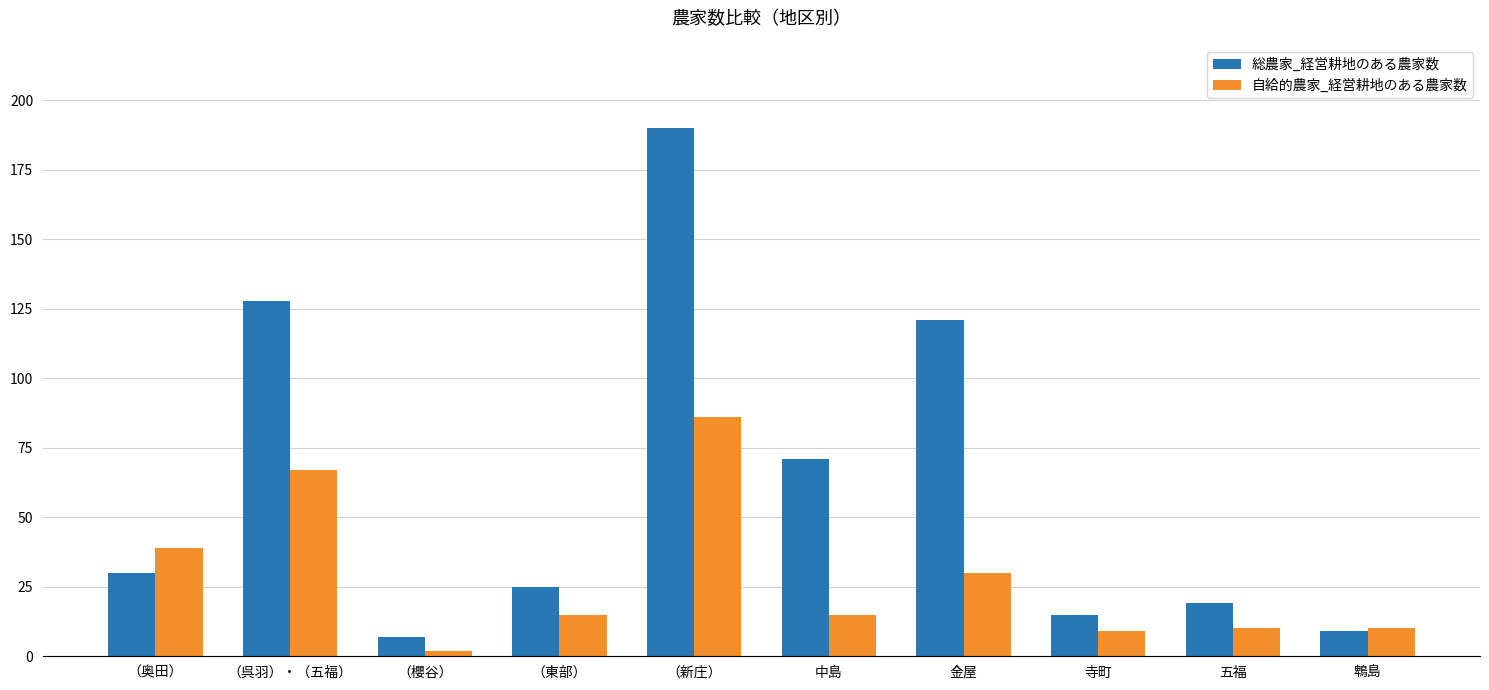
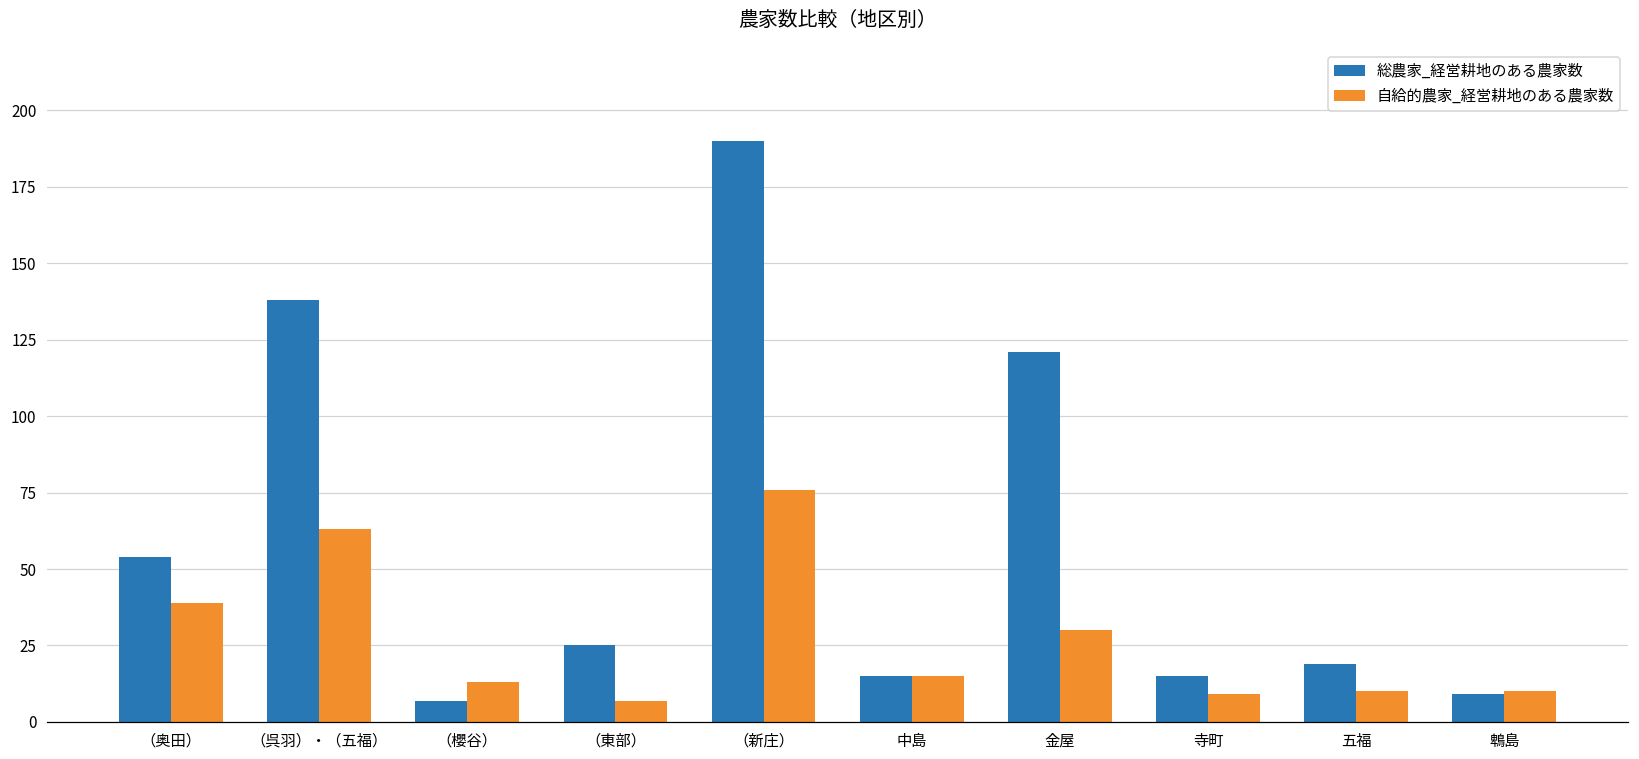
総農家_経営耕地のある農家数, （奥田）: 30 -> 54
総農家_経営耕地のある農家数, （呉羽）・（五福）: 128 -> 138
自給的農家_経営耕地のある農家数, （呉羽）・（五福）: 67 -> 63
自給的農家_経営耕地のある農家数, （櫻谷）: 2 -> 13
自給的農家_経営耕地のある農家数, （東部）: 15 -> 7
自給的農家_経営耕地のある農家数, （新庄）: 86 -> 76
総農家_経営耕地のある農家数, 中島: 71 -> 15
